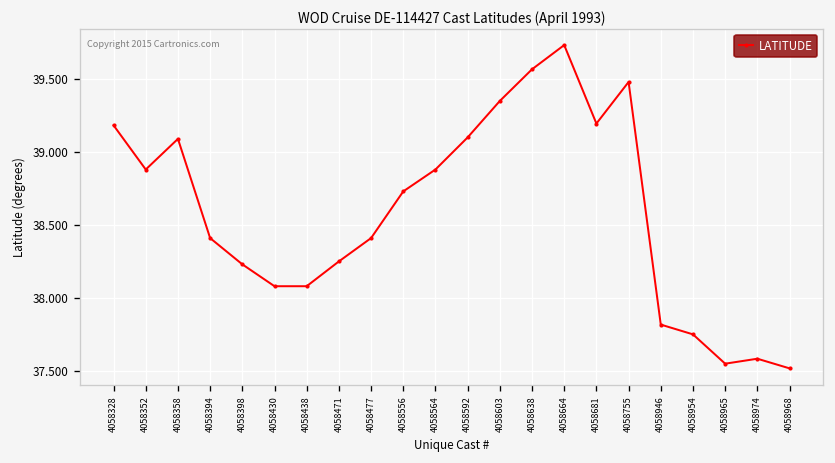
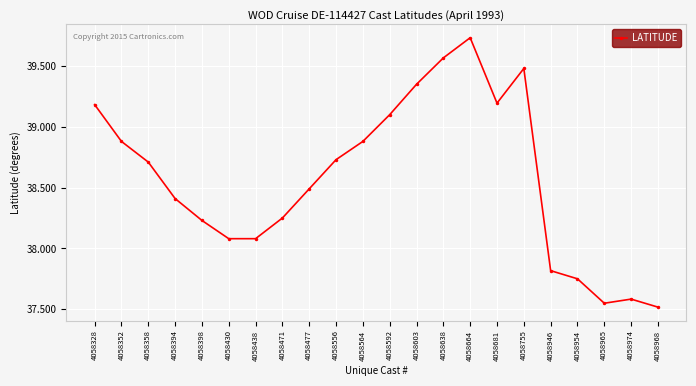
4058358: 39.09 -> 38.71
4058477: 38.41 -> 38.49
